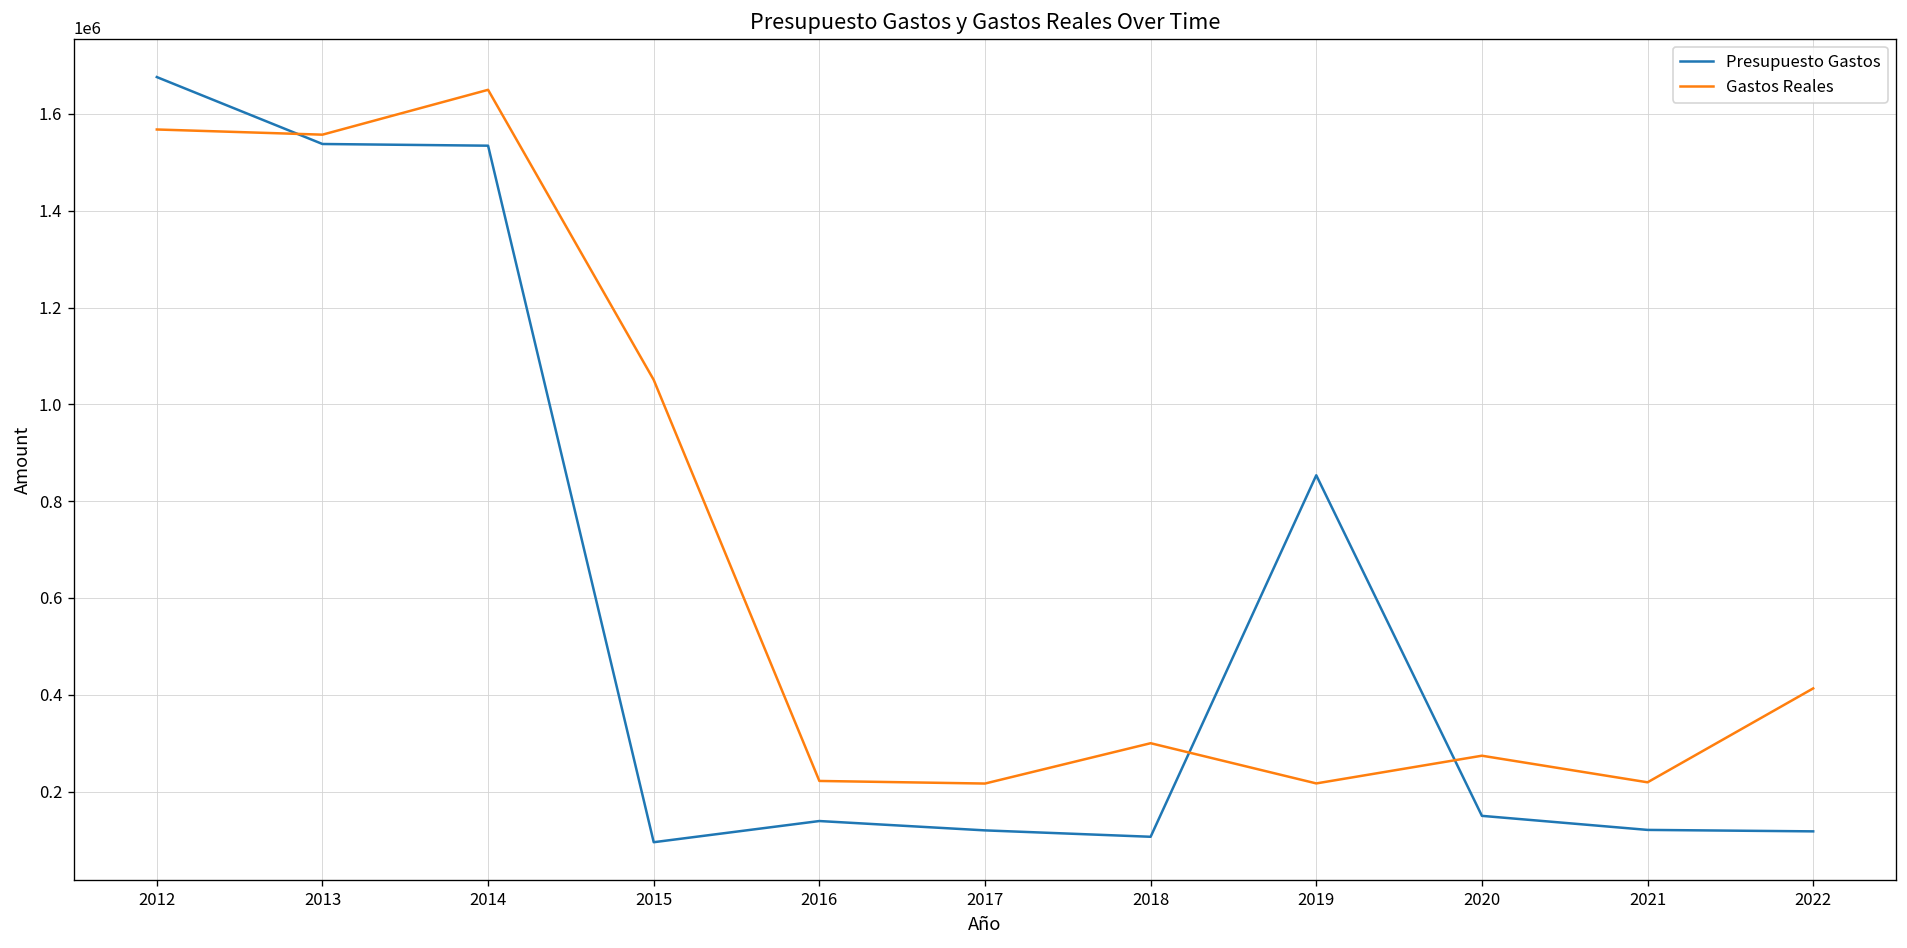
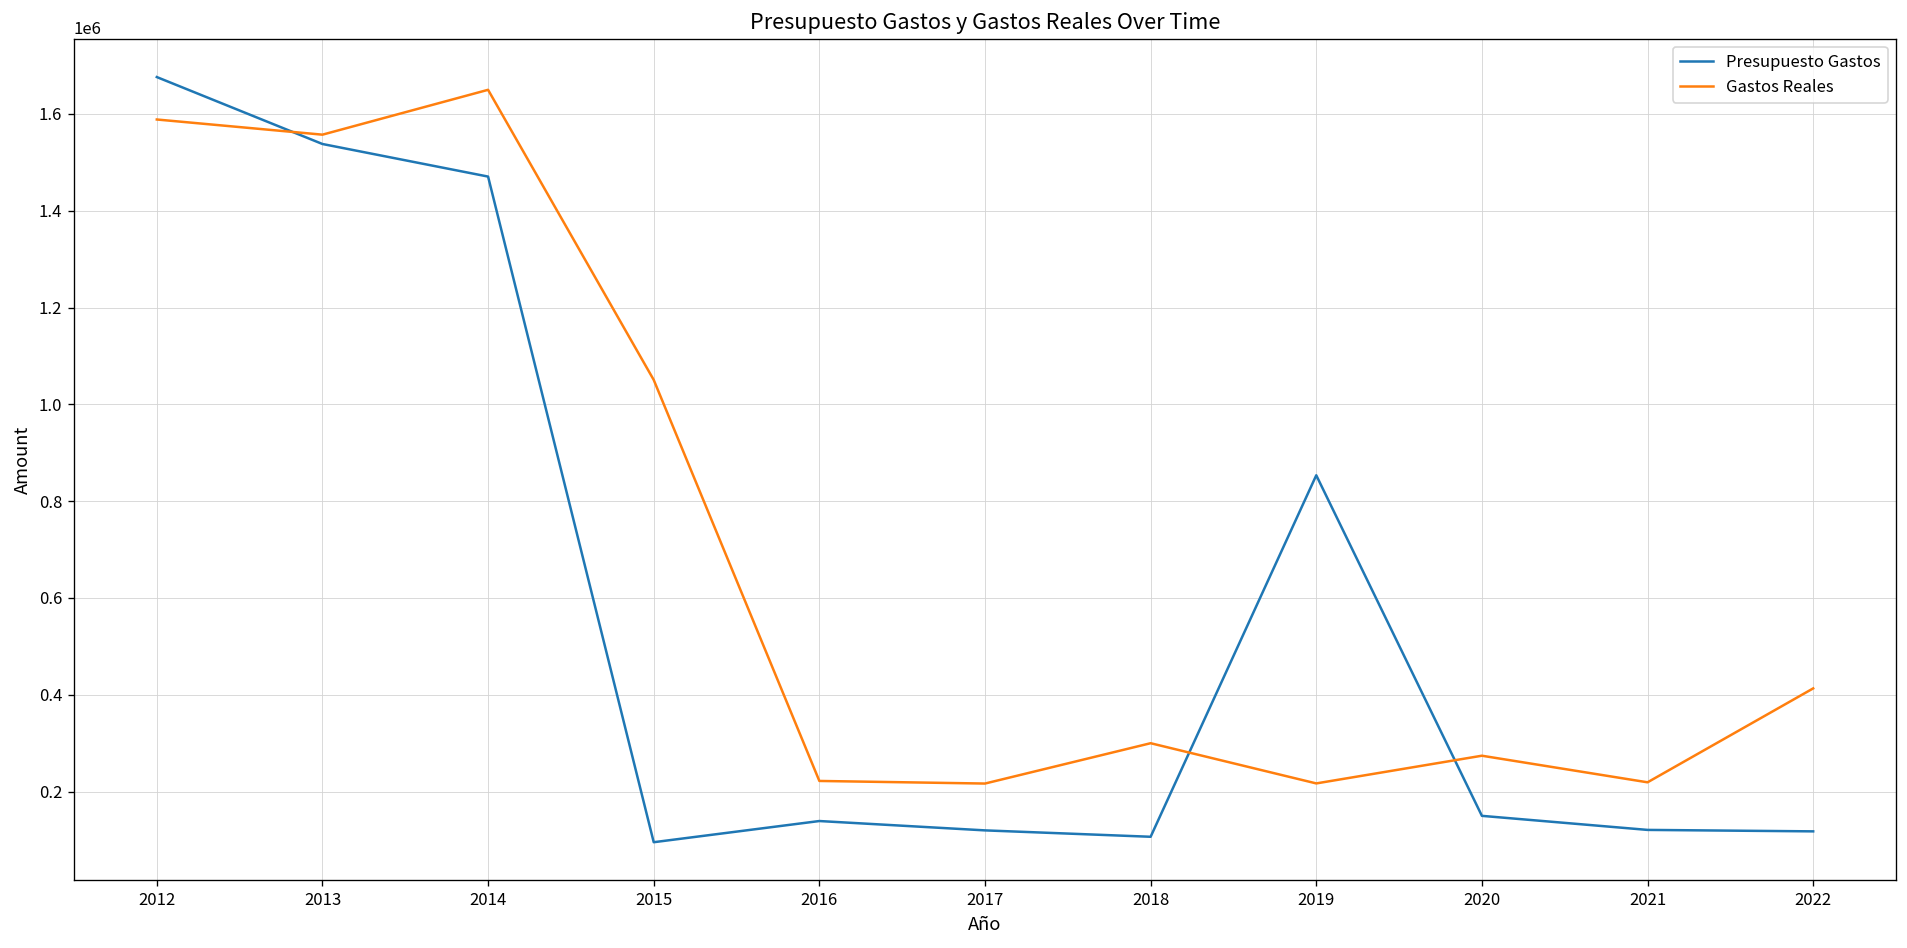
Gastos Reales, 2012: 1570000 -> 1590000
Presupuesto Gastos, 2014: 1530000 -> 1470000
